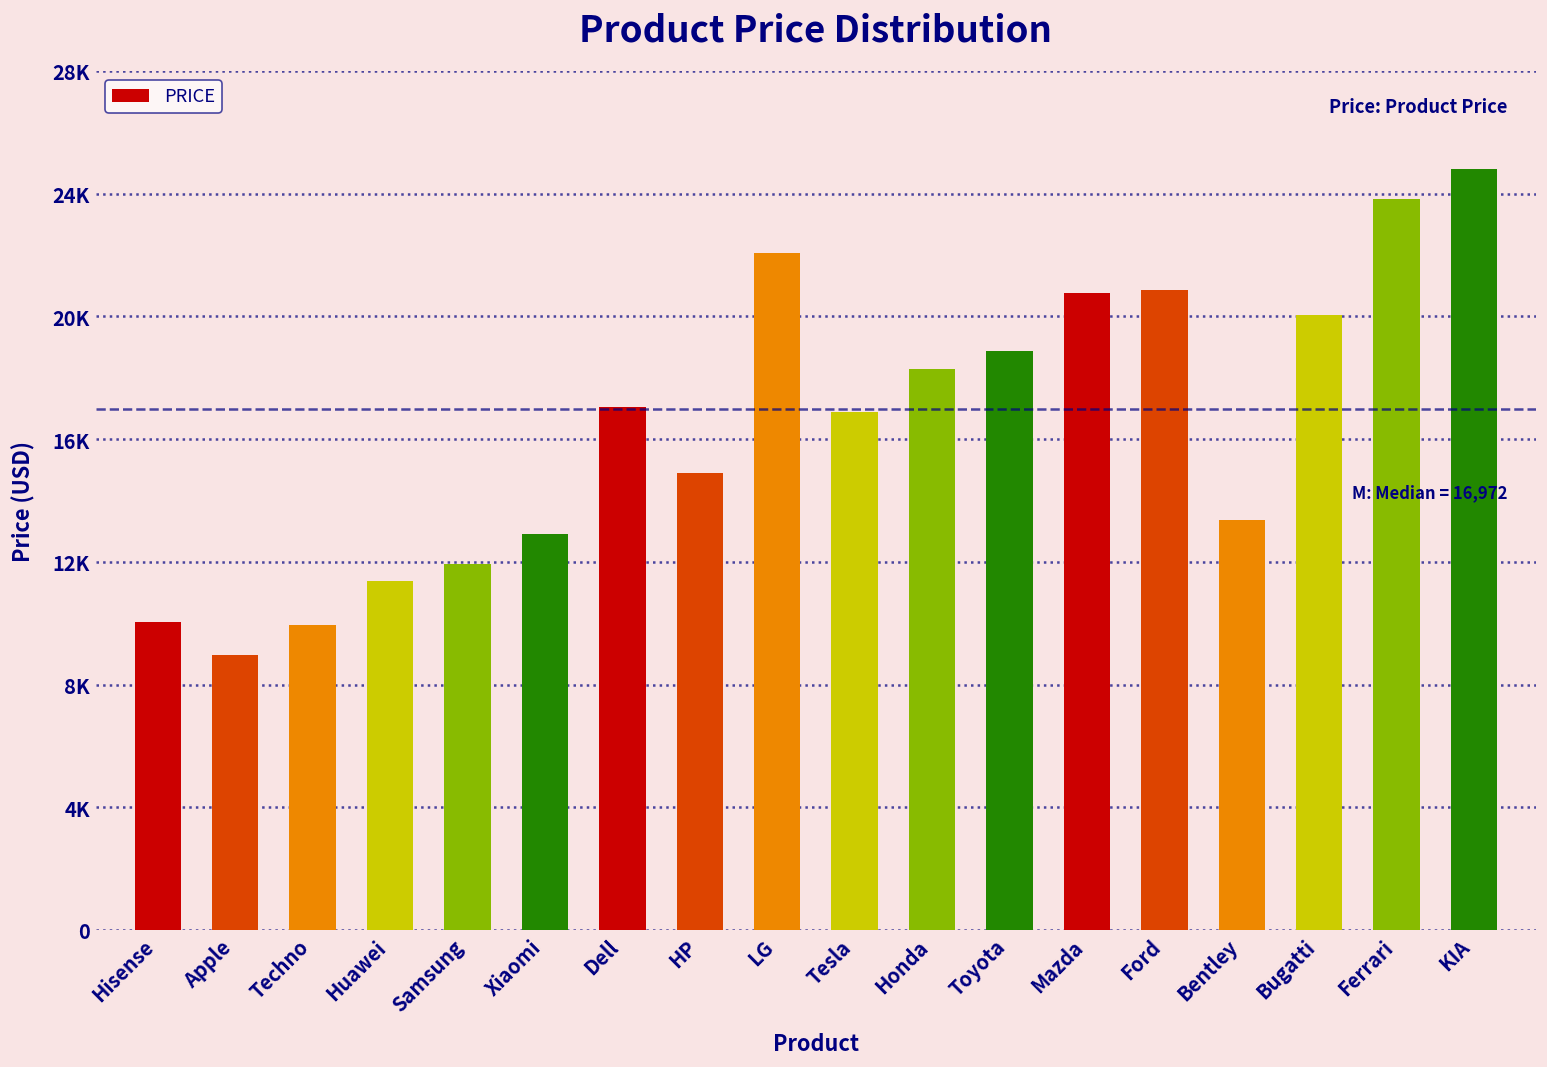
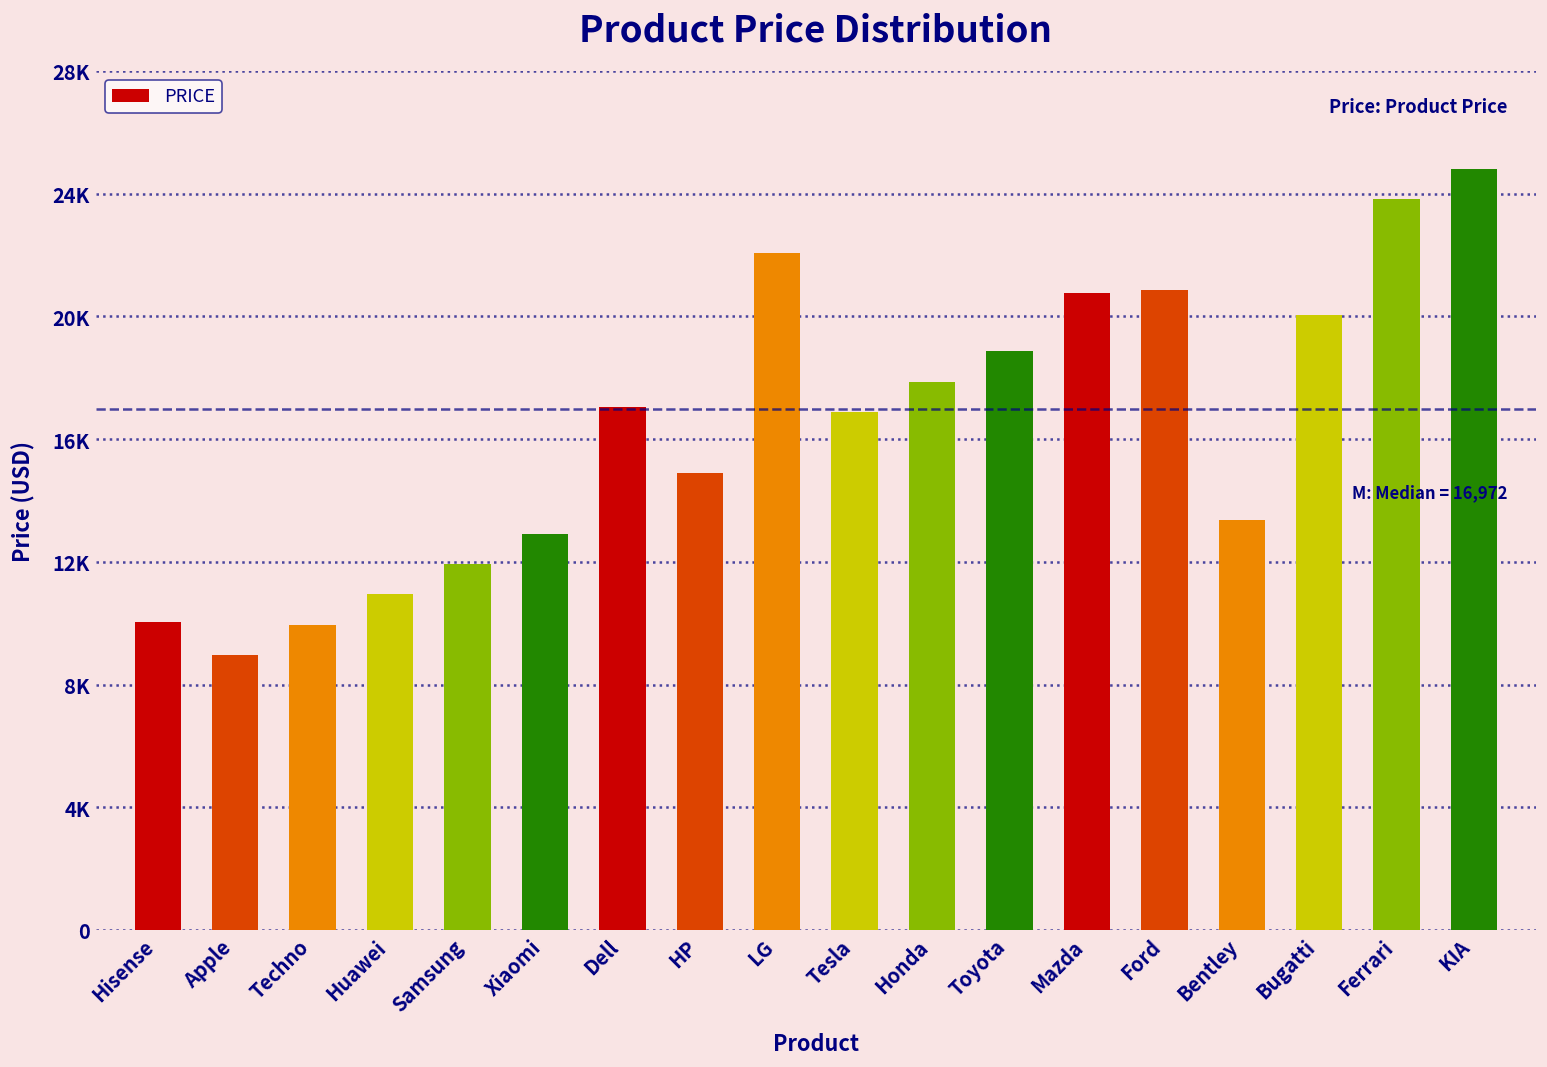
Huawei: 11400 -> 10900
Honda: 18300 -> 17900
